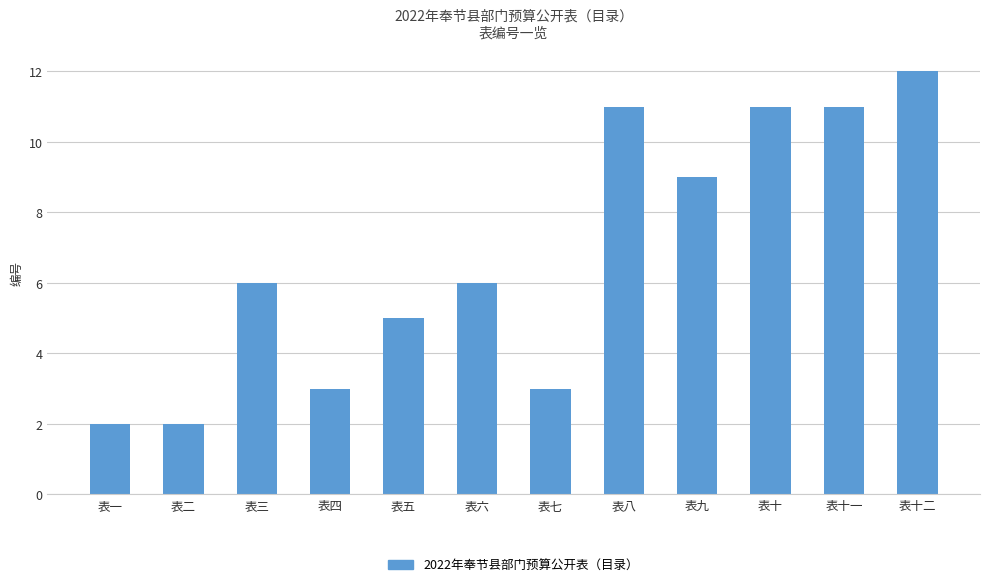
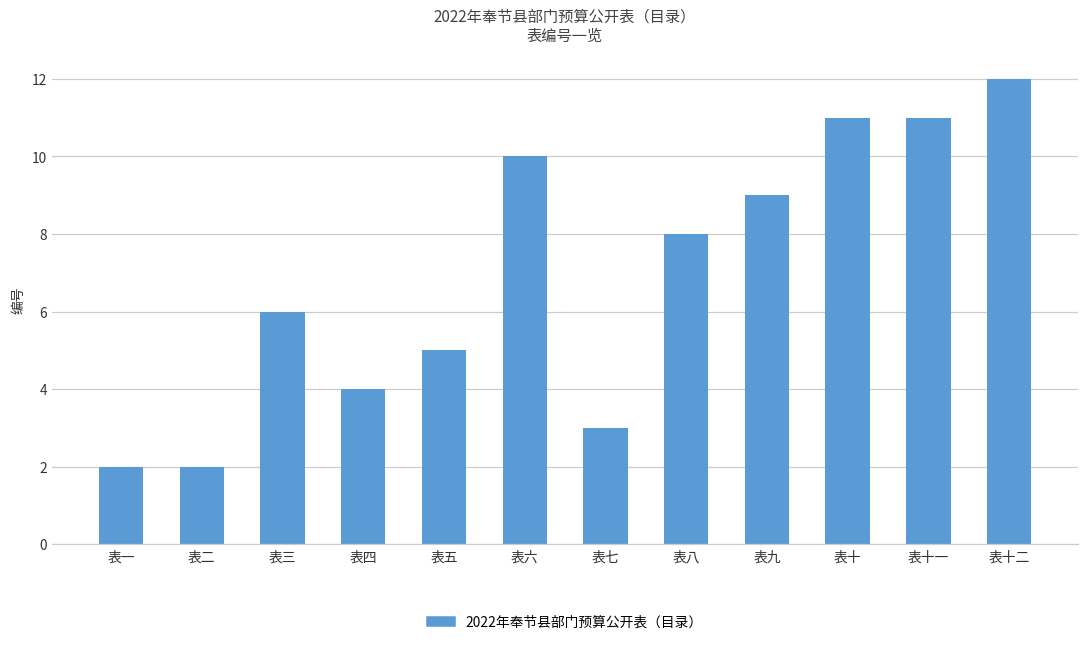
表四: 3 -> 4
表六: 6 -> 10
表八: 11 -> 8
